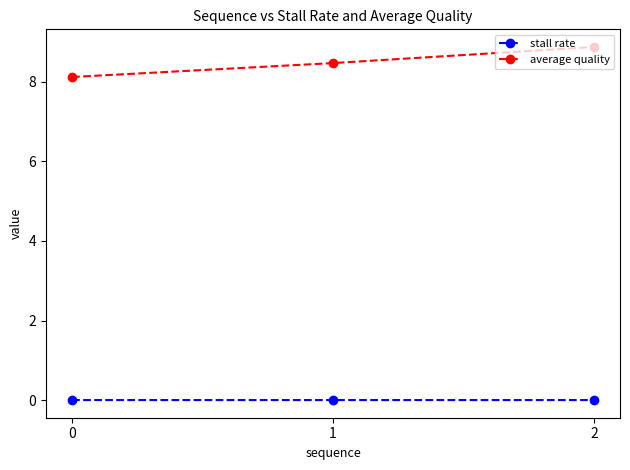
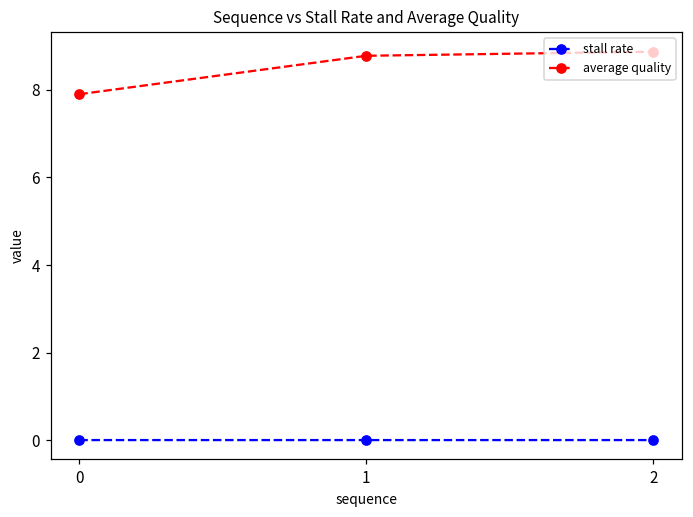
average quality, 0: 8.1 -> 7.9
average quality, 1: 8.5 -> 8.8
